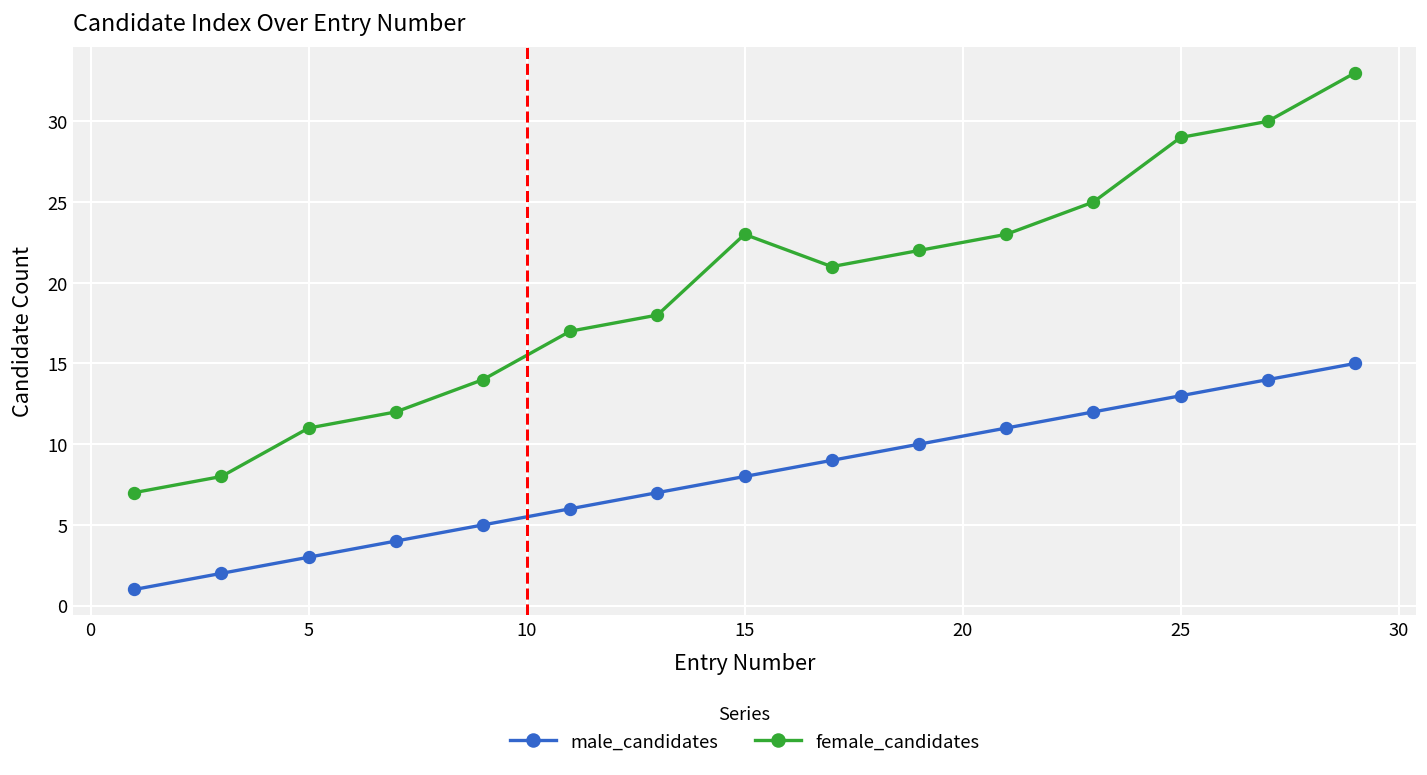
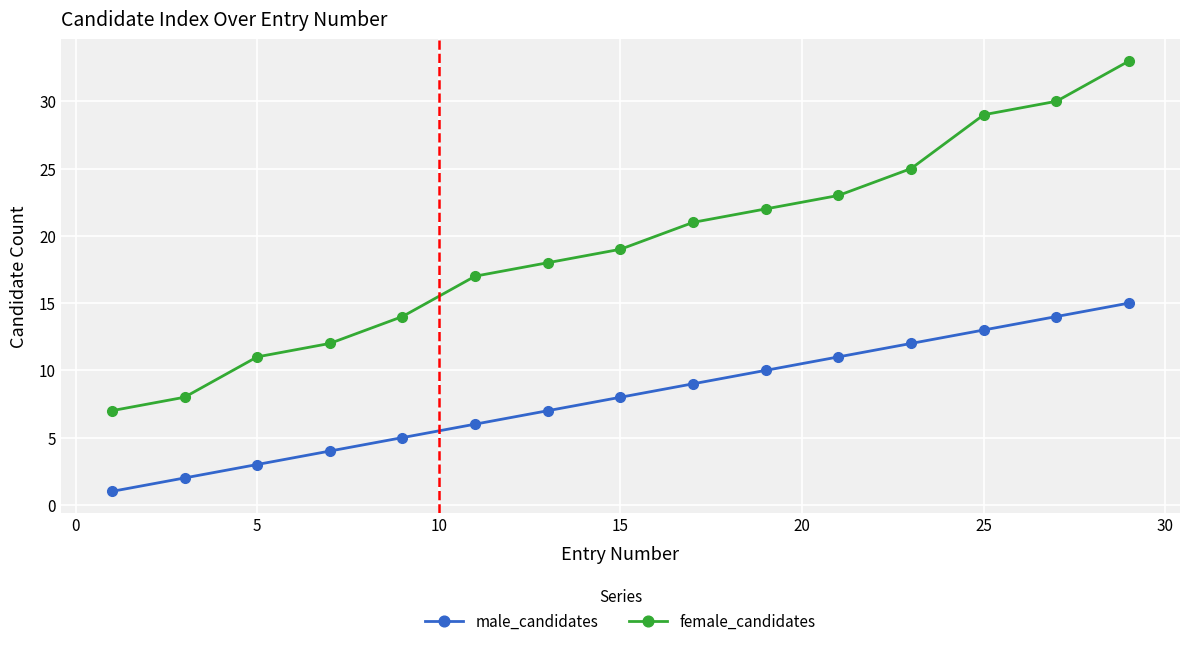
female_candidates, 15: 23 -> 19
